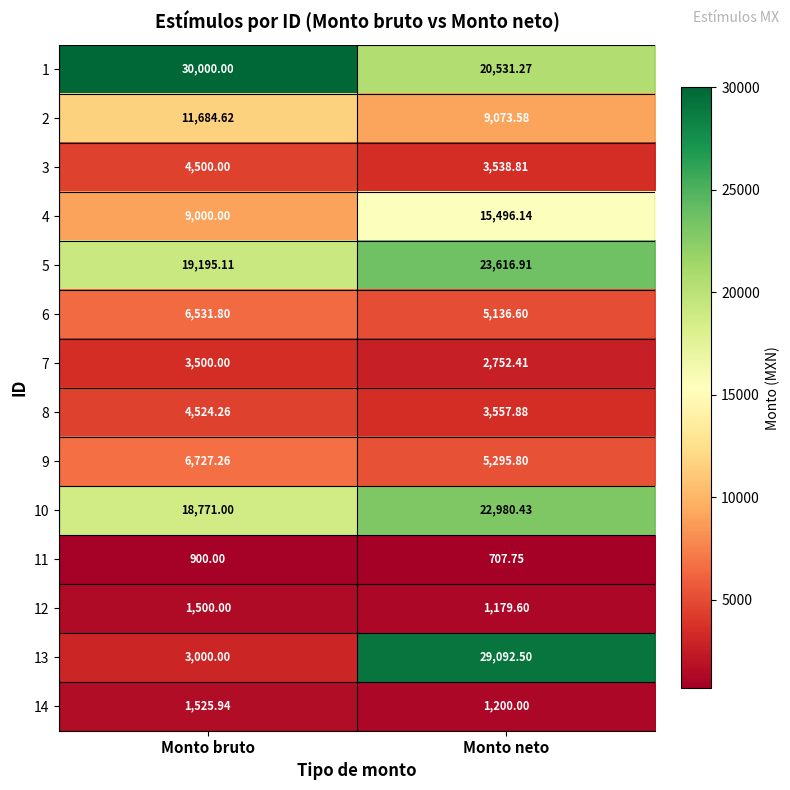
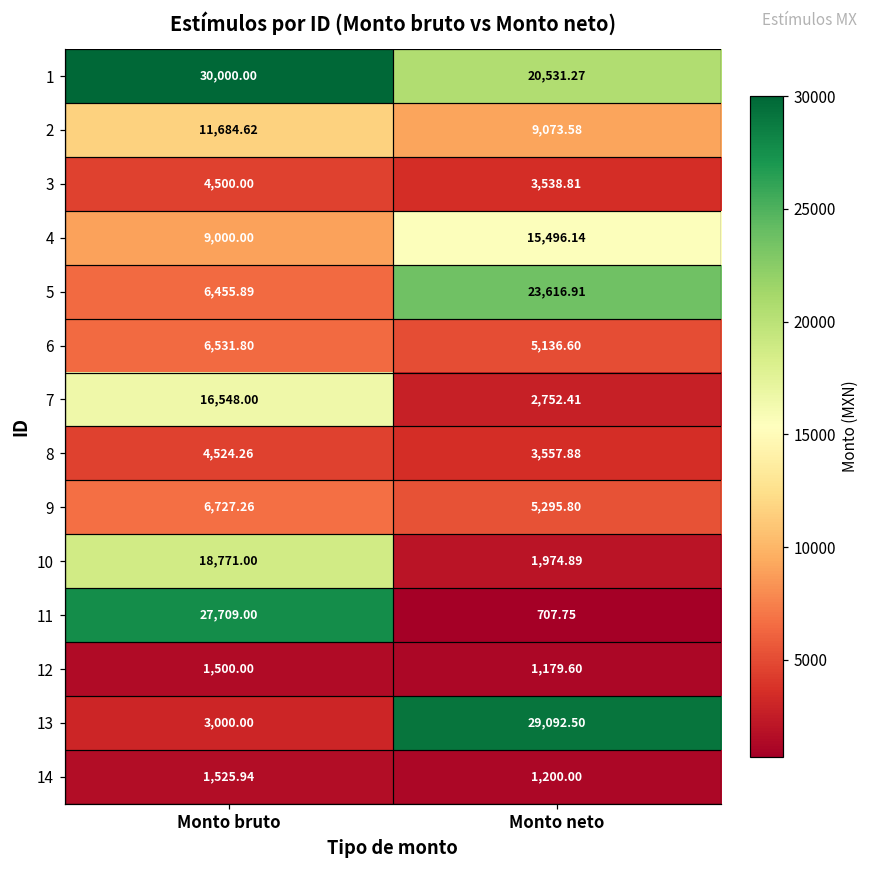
5, Monto bruto: 19,195.11 -> 6,455.89
7, Monto bruto: 3,500.00 -> 16,548.00
10, Monto neto: 22,980.43 -> 1,974.89
11, Monto bruto: 900.00 -> 27,709.00
